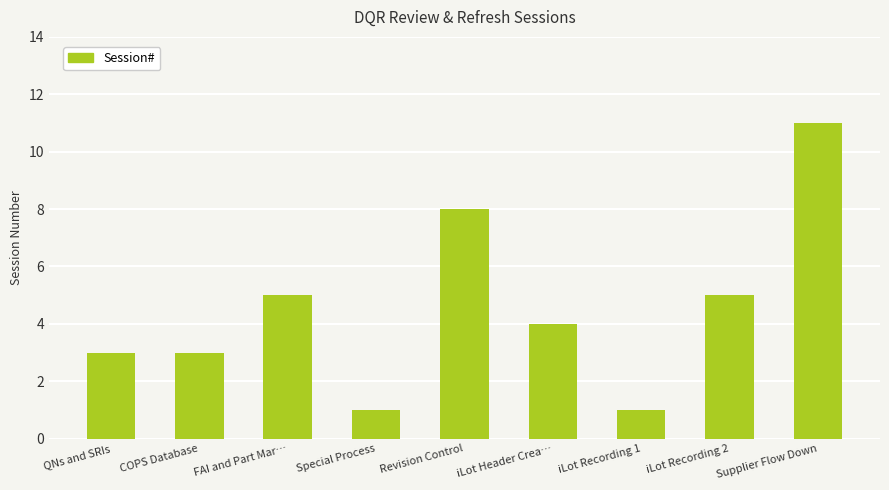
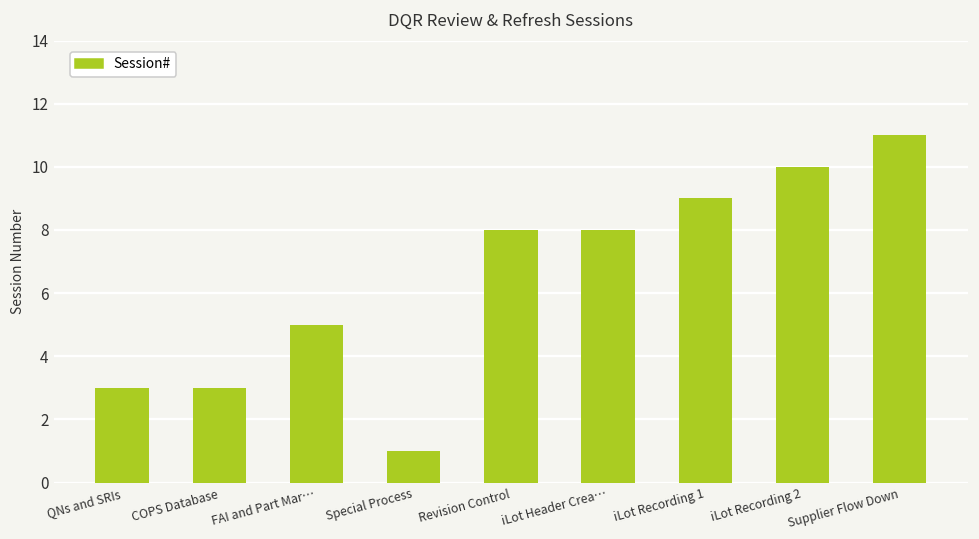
iLot Header Crea…: 4 -> 8
iLot Recording 1: 1 -> 9
iLot Recording 2: 5 -> 10
